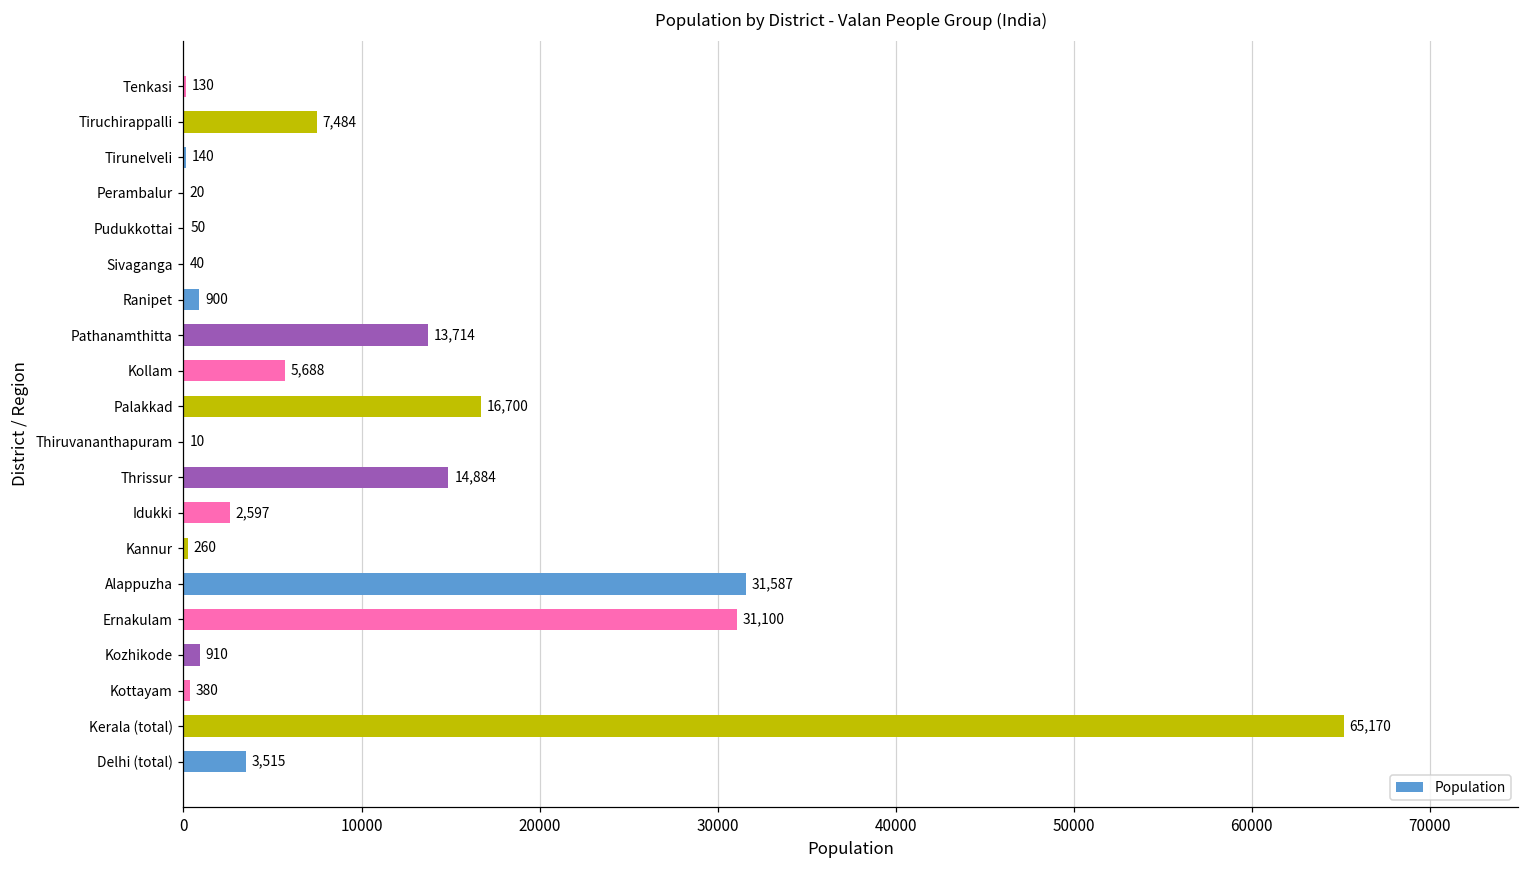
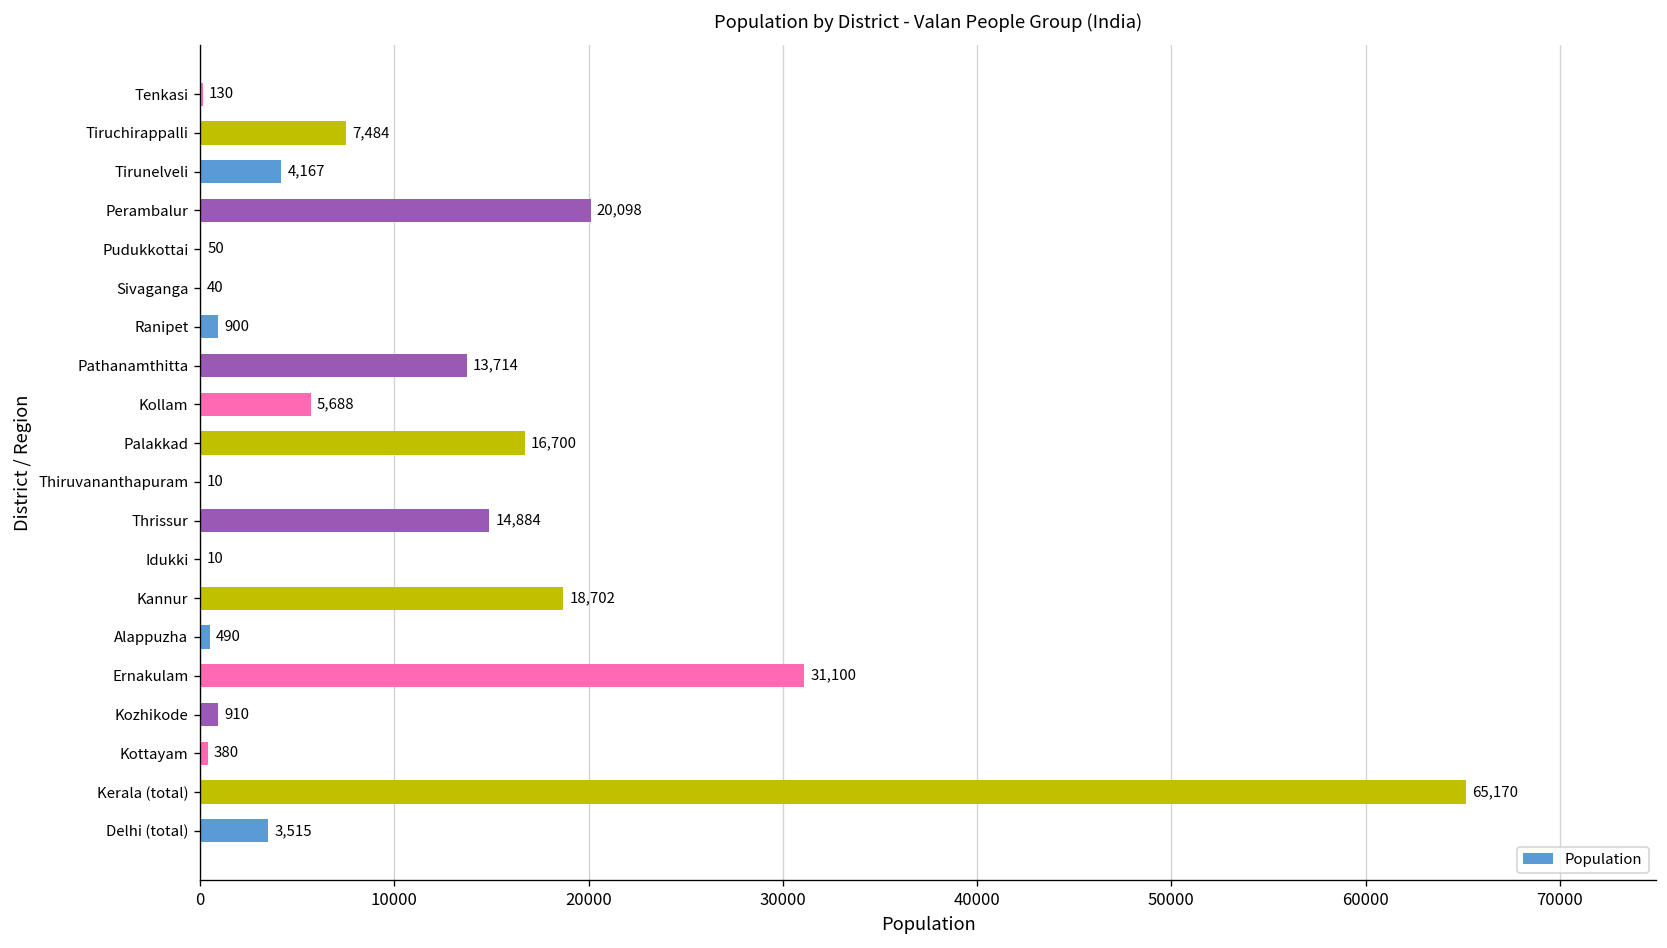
Tirunelveli: 140 -> 4,167
Perambalur: 20 -> 20,098
Idukki: 2,597 -> 10
Kannur: 260 -> 18,702
Alappuzha: 31,587 -> 490
